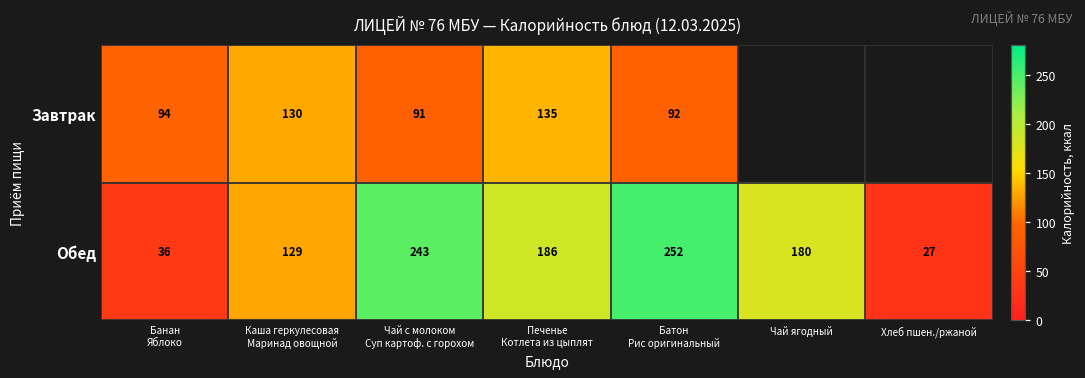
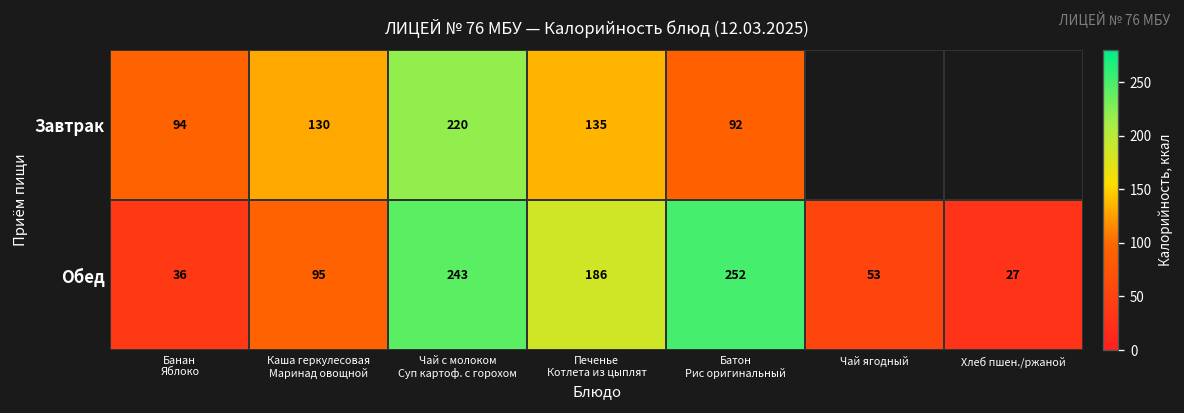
Завтрак, Чай с молоком Суп картоф. с горохом: 91 -> 220
Обед, Каша геркулесовая Маринад овощной: 129 -> 95
Обед, Чай ягодный: 180 -> 53
